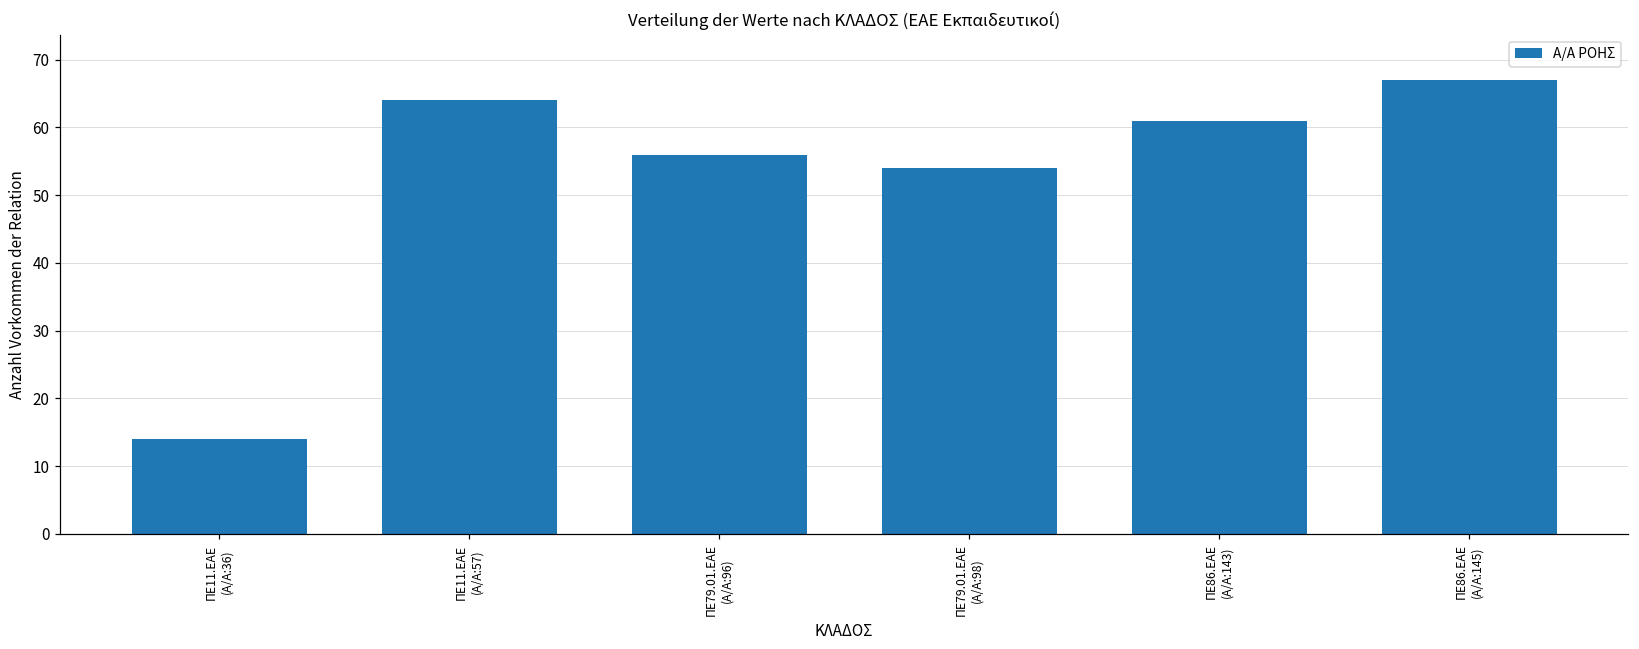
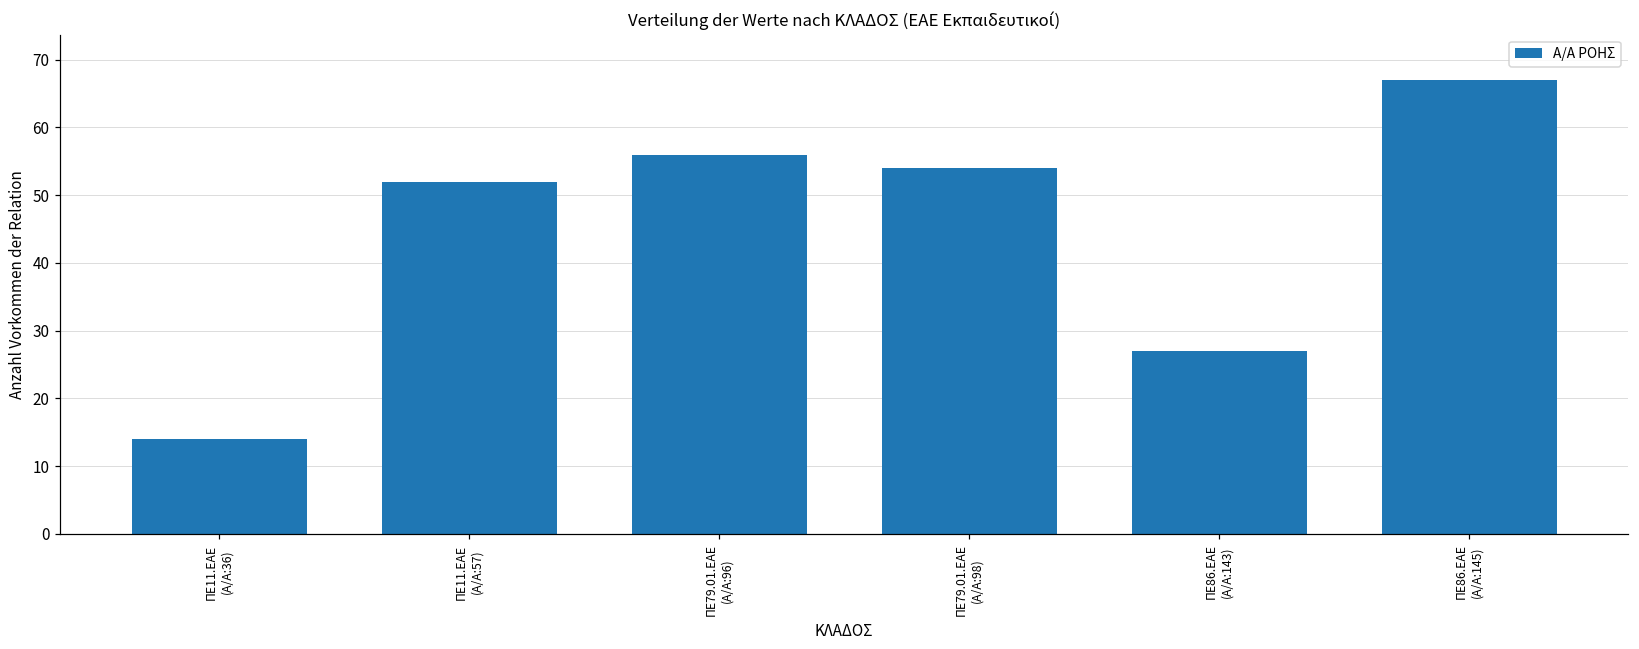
ΠΕ11.ΕΑΕ (Α/Α:57): 64 -> 52
ΠΕ86.ΕΑΕ (Α/Α:143): 61 -> 27
